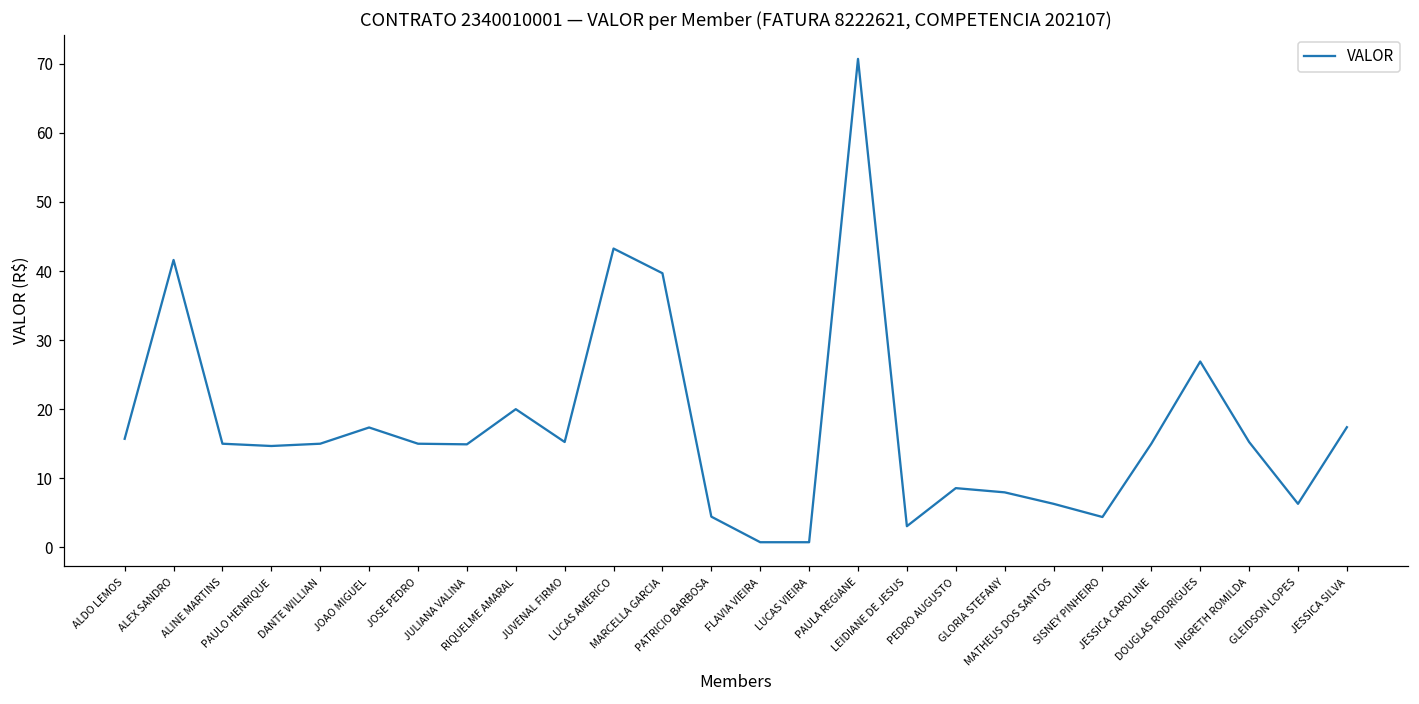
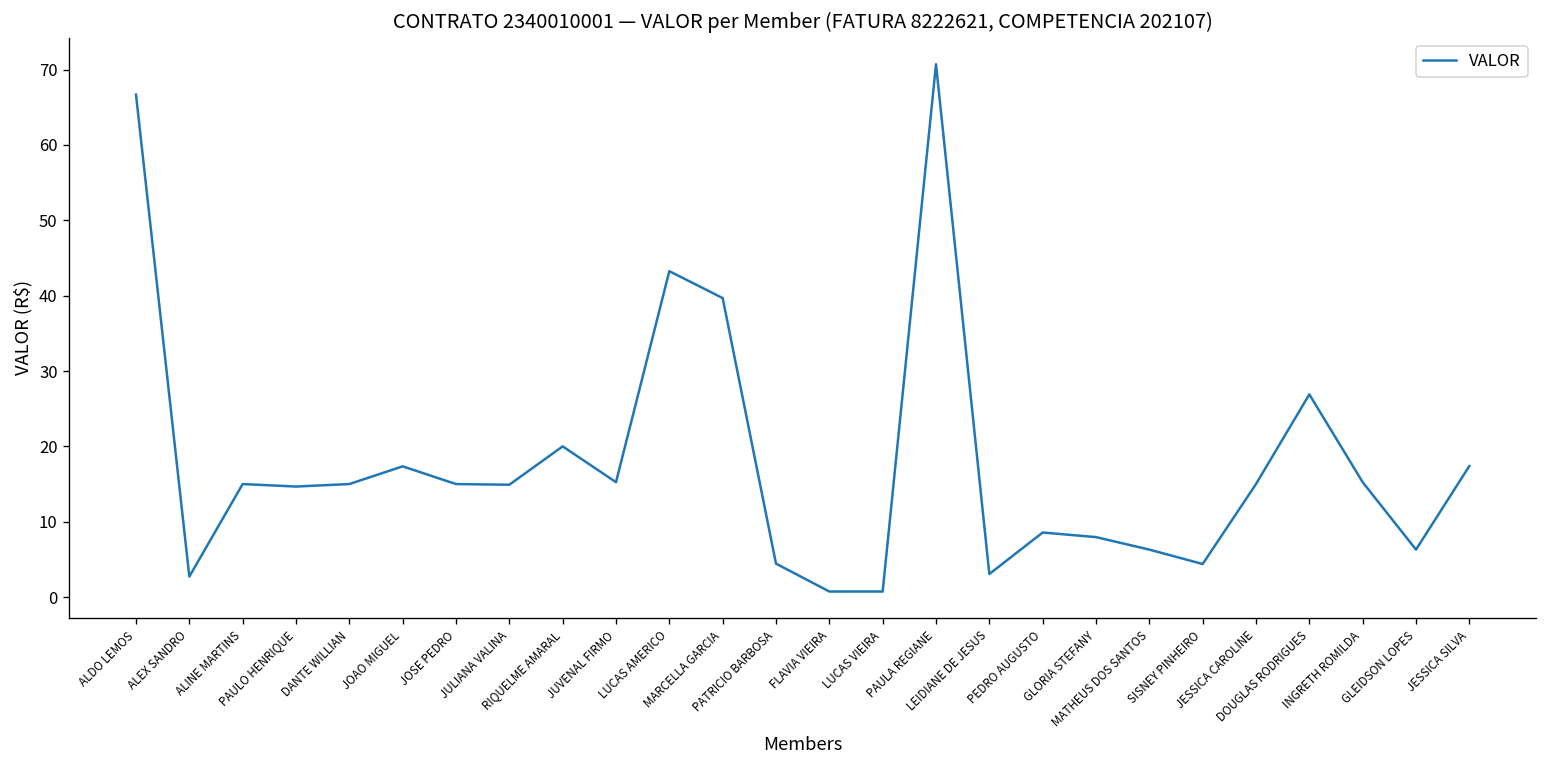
ALDO LEMOS: 16 -> 67
ALEX SANDRO: 42 -> 3
